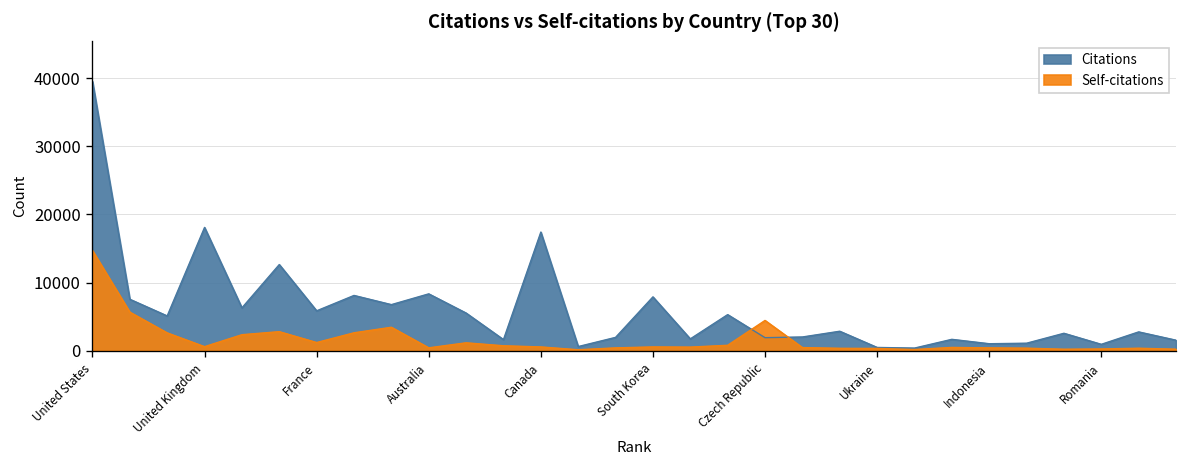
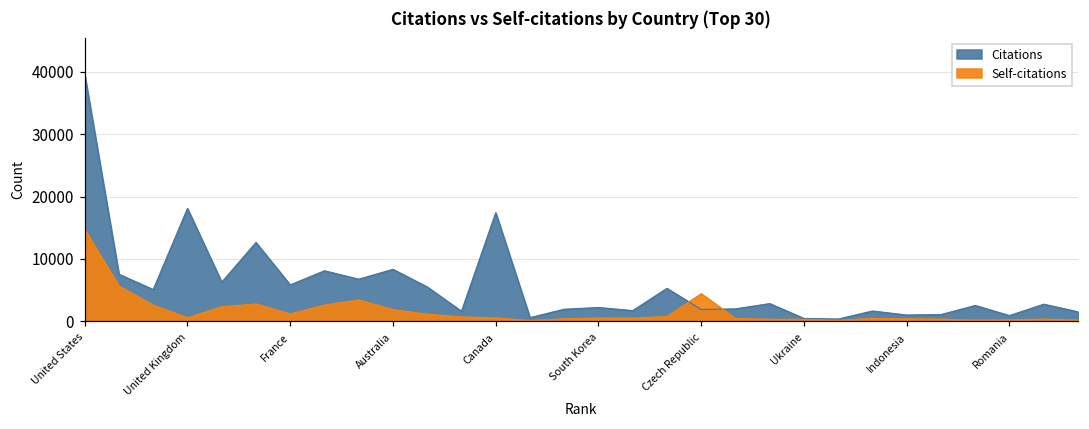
Self-citations, Australia: 0 -> 2000
Citations, South Korea: 8000 -> 2000
